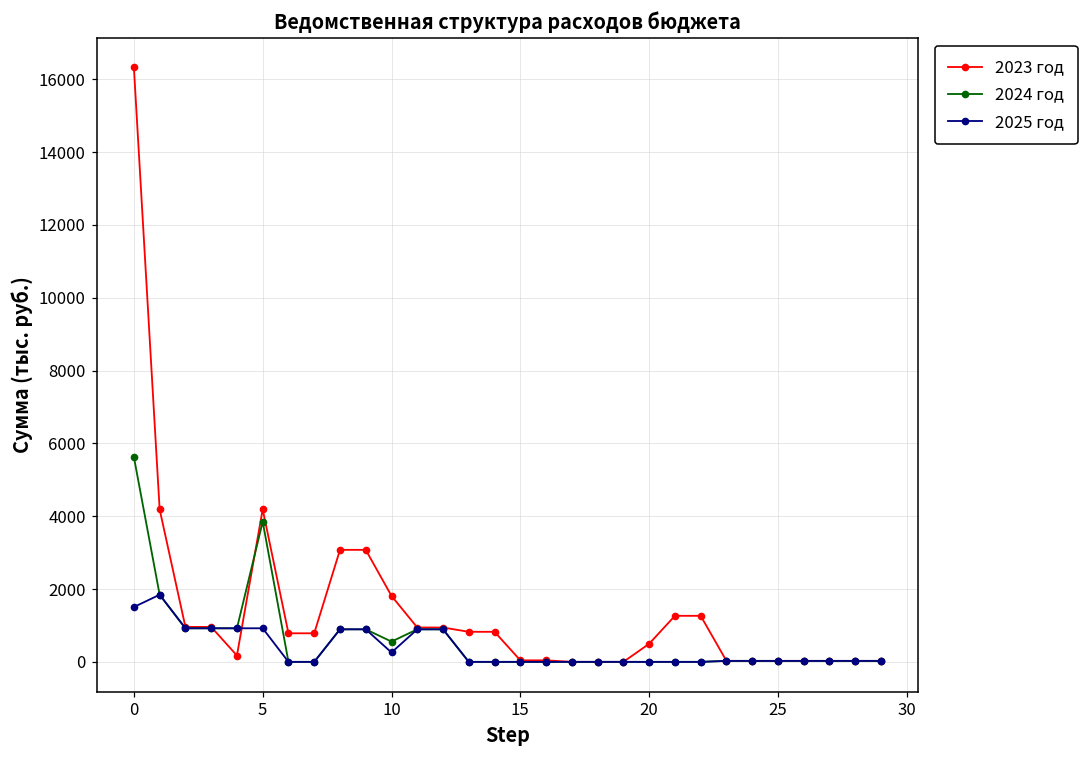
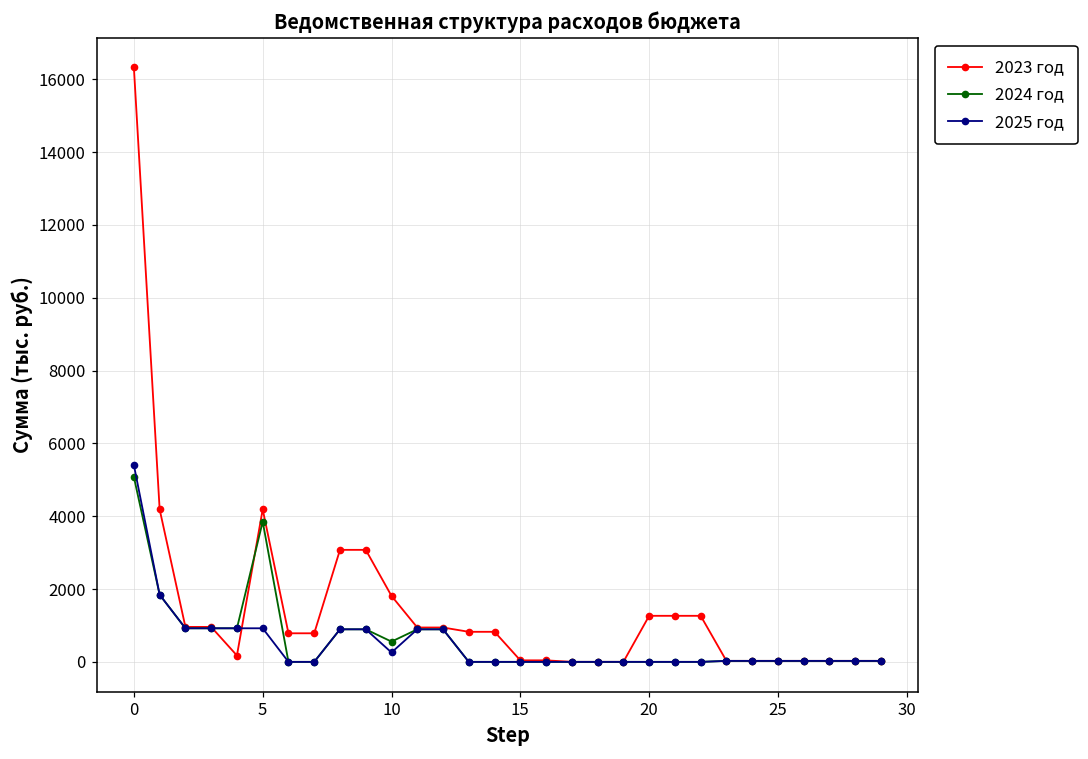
2024 год, 0: 5600 -> 5100
2025 год, 0: 1500 -> 5400
2023 год, 20: 500 -> 1300
